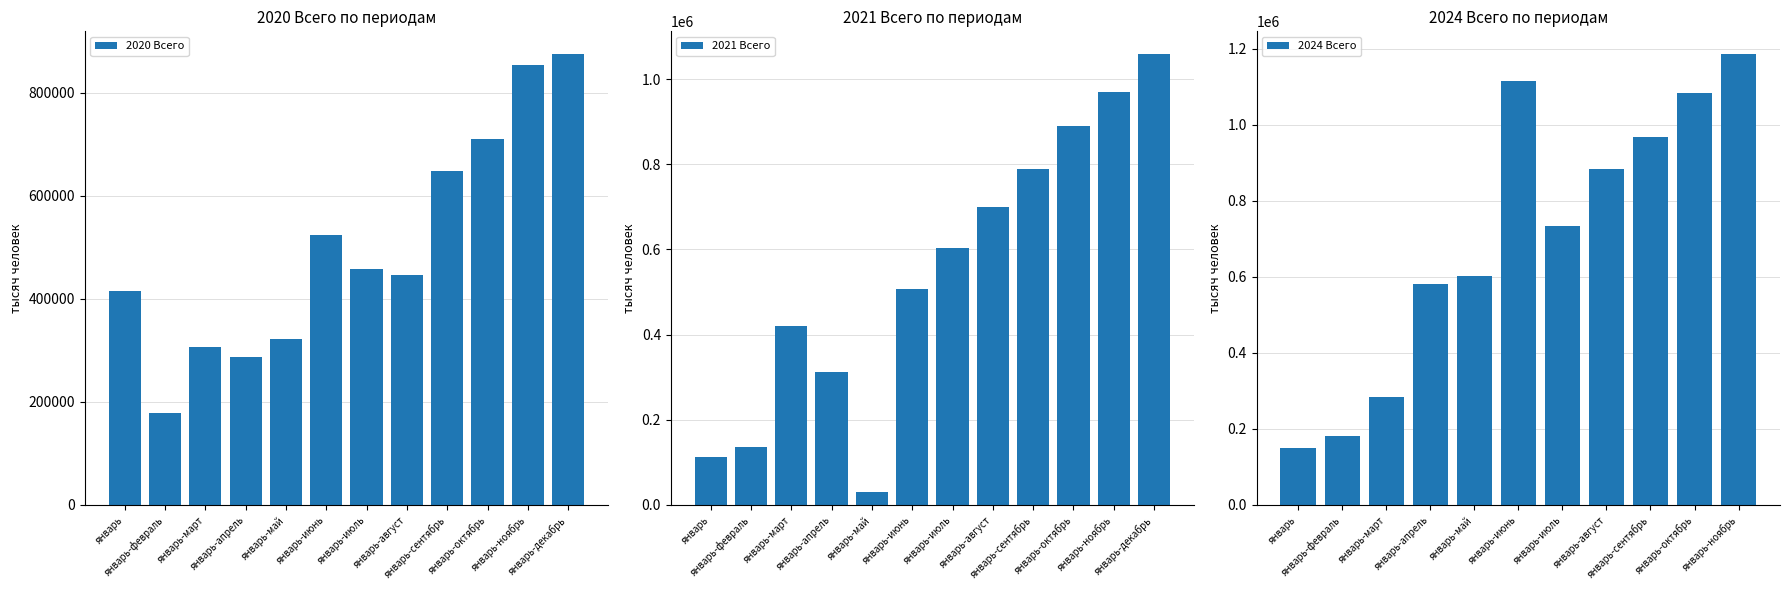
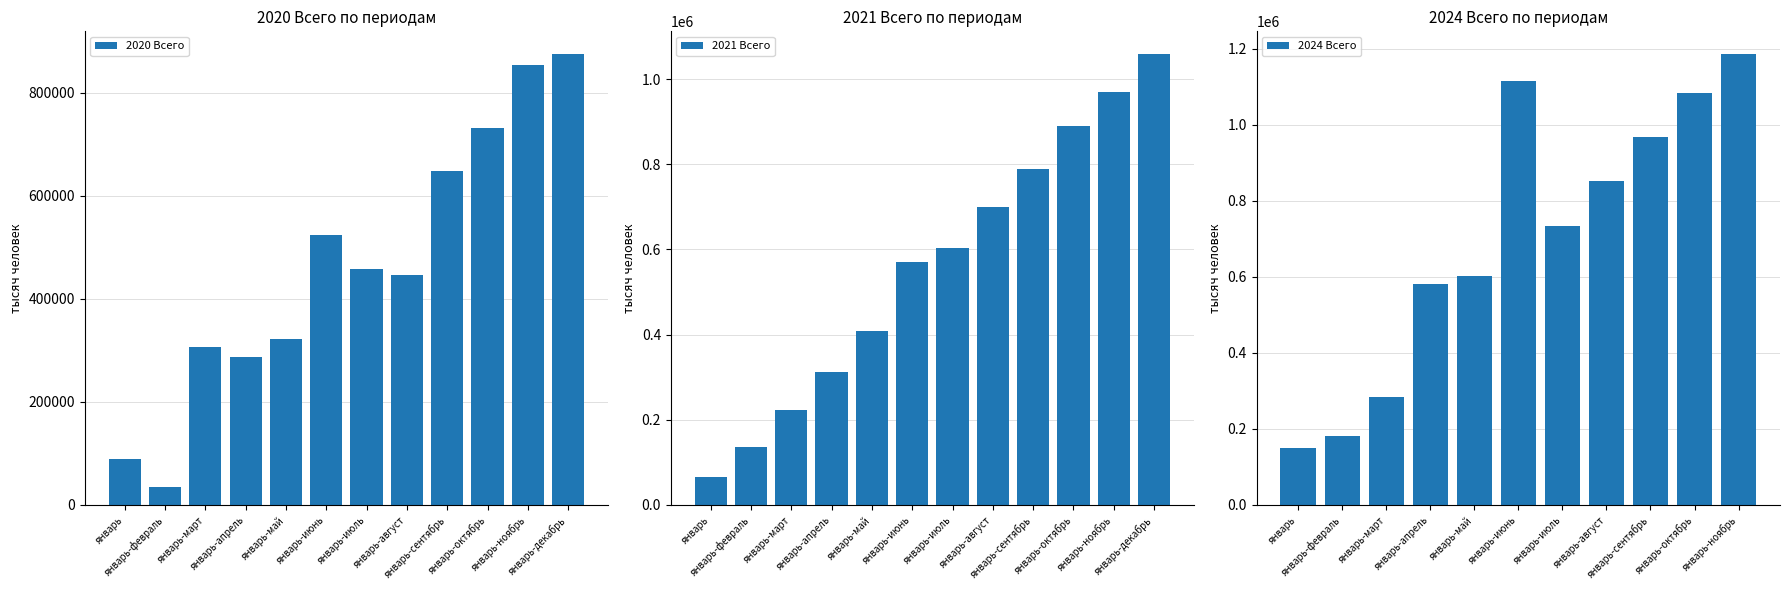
2020 Всего по периодам, январь: 420000 -> 90000
2020 Всего по периодам, январь-февраль: 180000 -> 30000
2020 Всего по периодам, январь-октябрь: 710000 -> 730000
2021 Всего по периодам, январь: 110000 -> 70000
2021 Всего по периодам, январь-март: 420000 -> 220000
2021 Всего по периодам, январь-май: 30000 -> 410000
2021 Всего по периодам, январь-июнь: 510000 -> 570000
2024 Всего по периодам, январь-август: 880000 -> 850000
